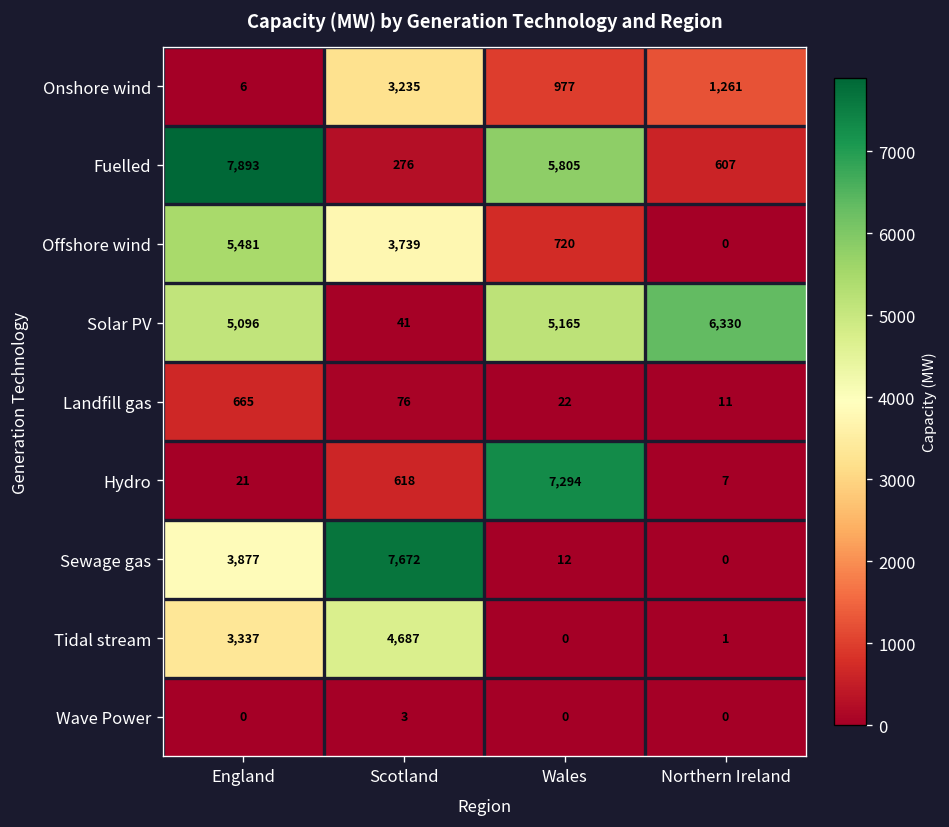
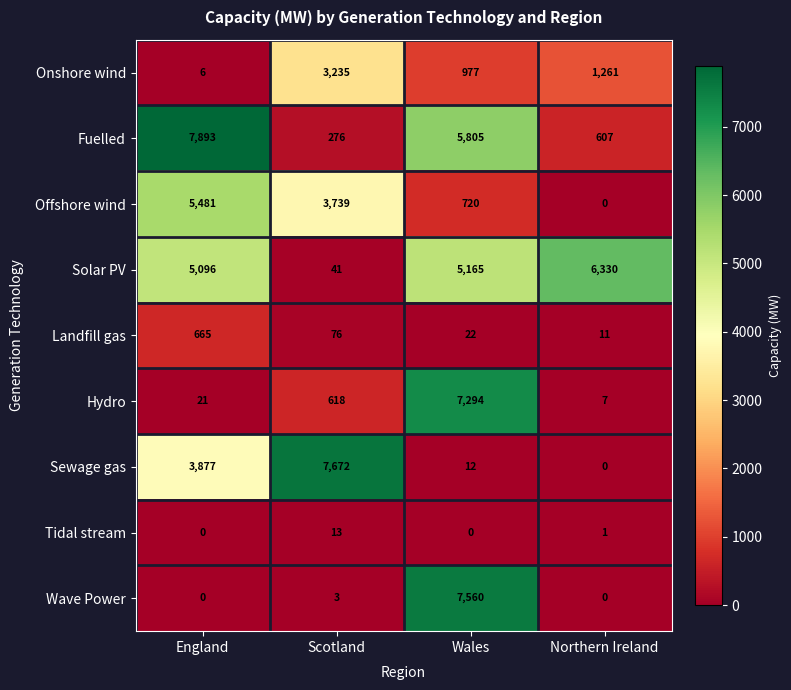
Tidal stream, England: 3,337 -> 0
Tidal stream, Scotland: 4,687 -> 13
Wave Power, Wales: 0 -> 7,560
